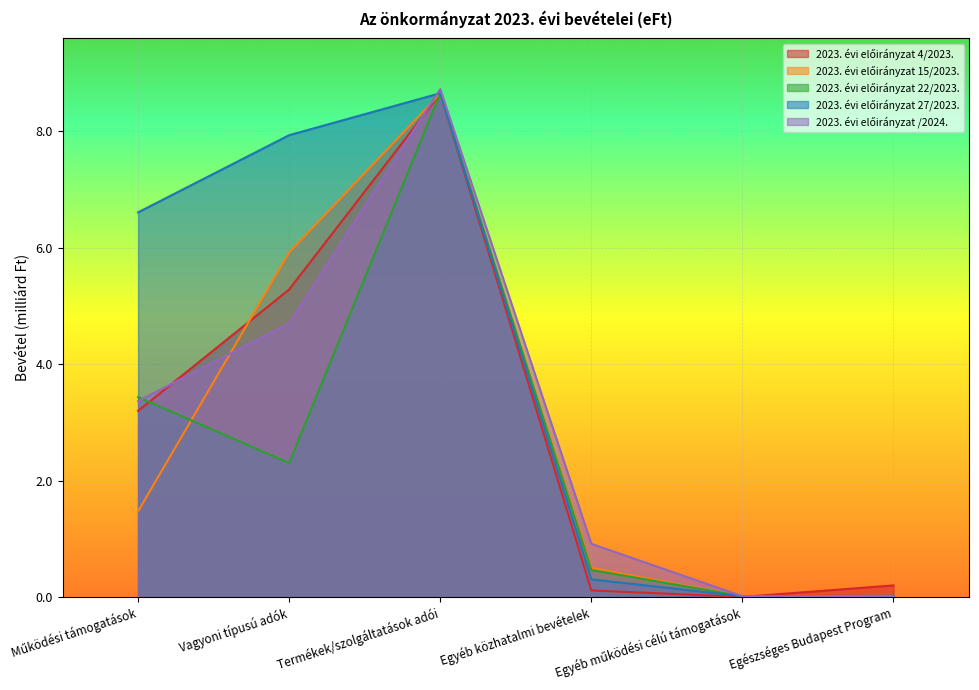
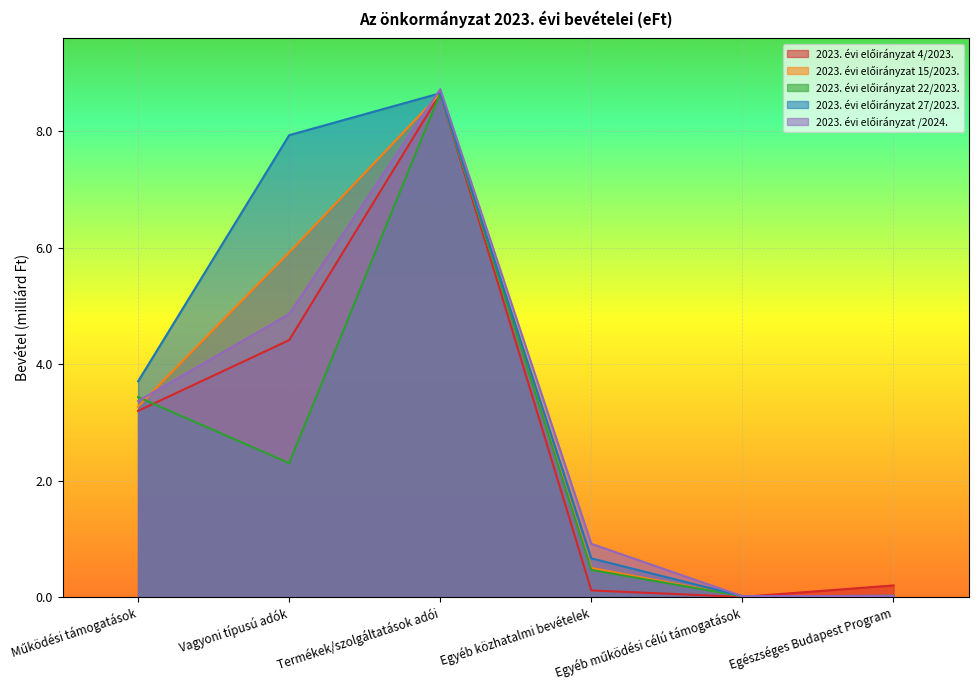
2023. évi előirányzat 15/2023., Működési támogatások: 1.5 -> 3.3
2023. évi előirányzat 27/2023., Működési támogatások: 6.6 -> 3.7
2023. évi előirányzat 4/2023., Vagyoni típusú adók: 5.3 -> 4.4
2023. évi előirányzat /2024., Vagyoni típusú adók: 4.7 -> 4.9
2023. évi előirányzat 27/2023., Egyéb közhatalmi bevételek: 0.3 -> 0.7
